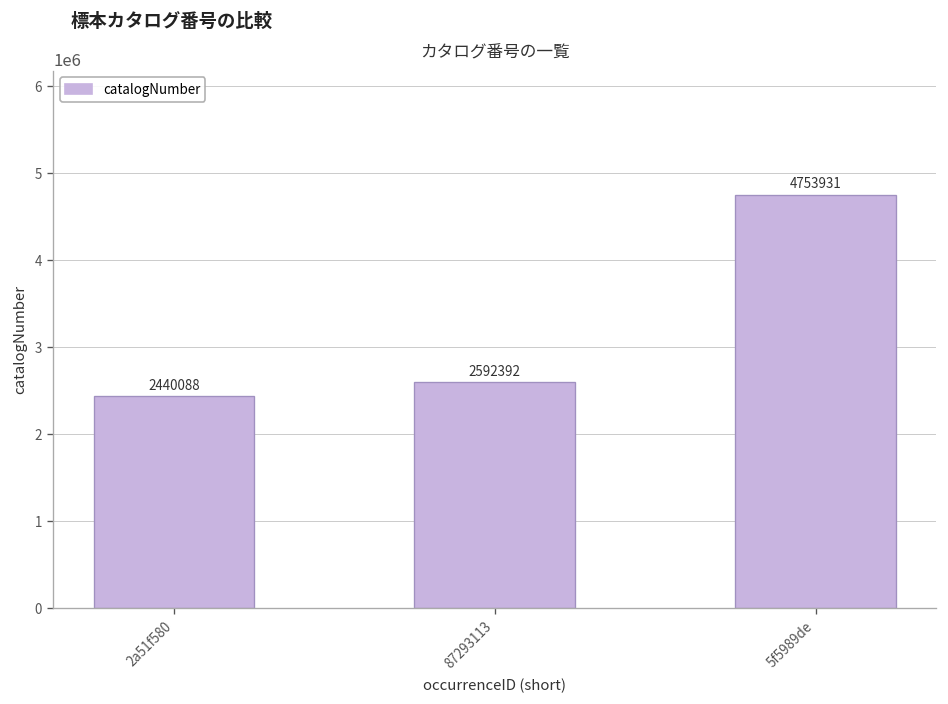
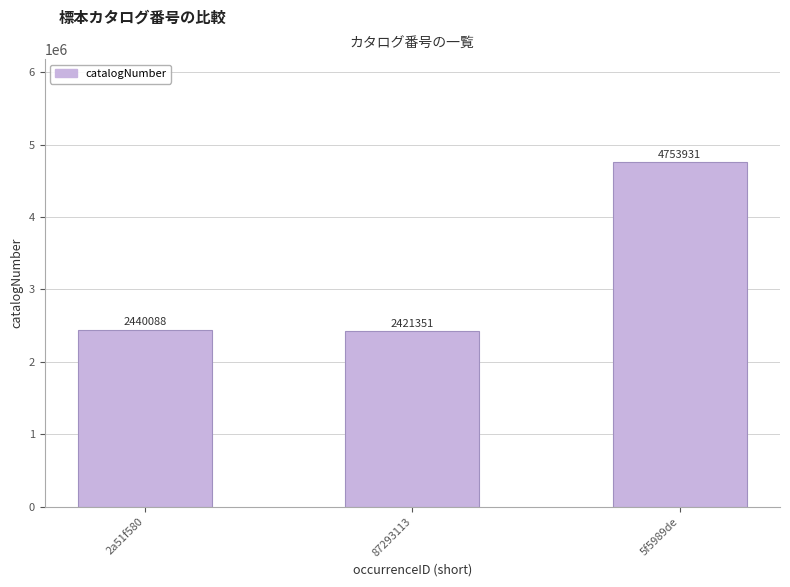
87293113: 2592392 -> 2421351
